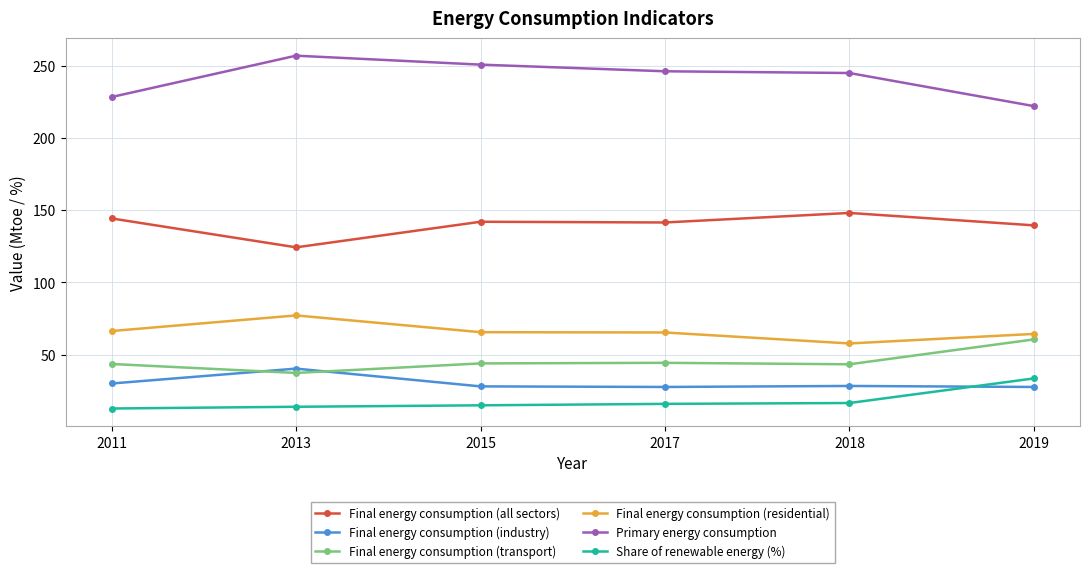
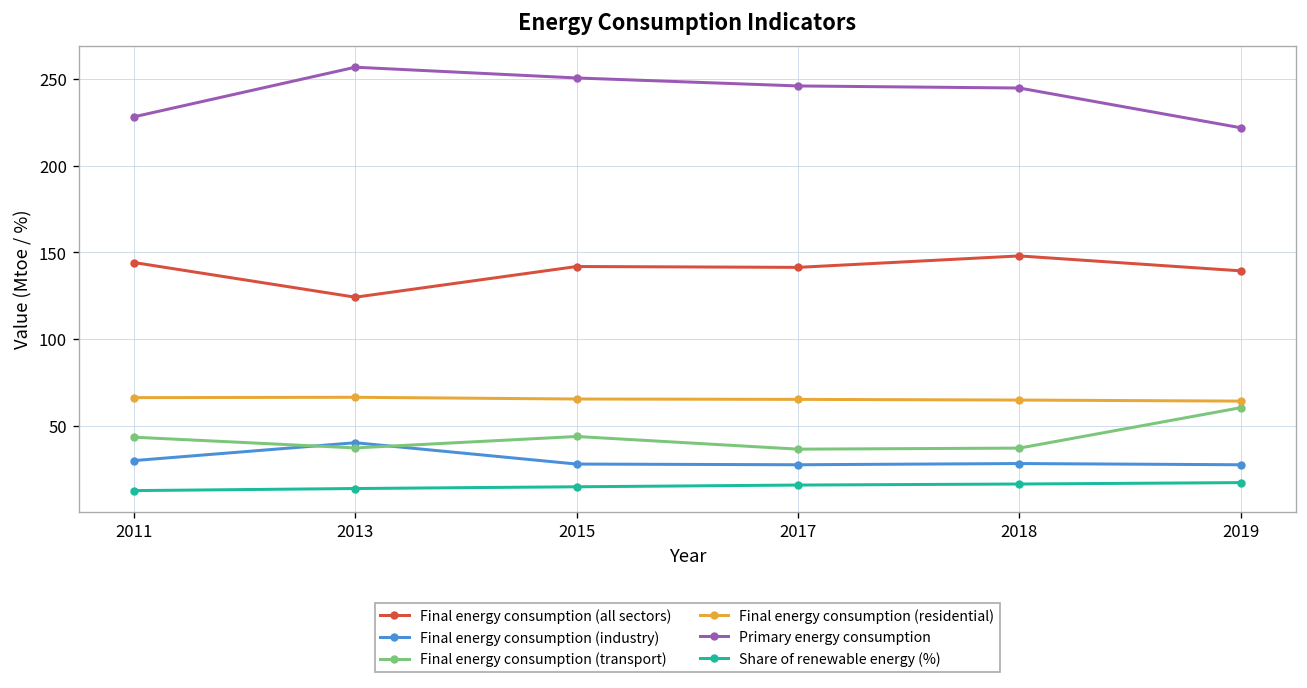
Final energy consumption (residential), 2013: 77 -> 67
Final energy consumption (transport), 2017: 44 -> 37
Final energy consumption (transport), 2018: 43 -> 37
Final energy consumption (residential), 2018: 58 -> 65
Share of renewable energy (%), 2019: 34 -> 17
